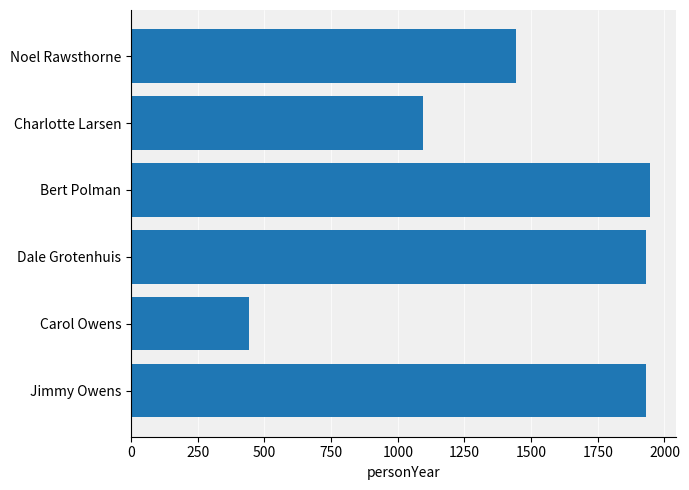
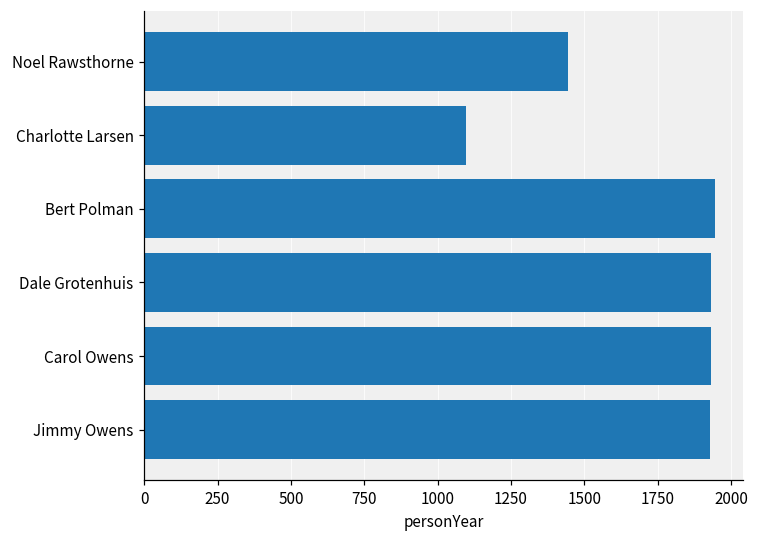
Carol Owens: 440 -> 1930
